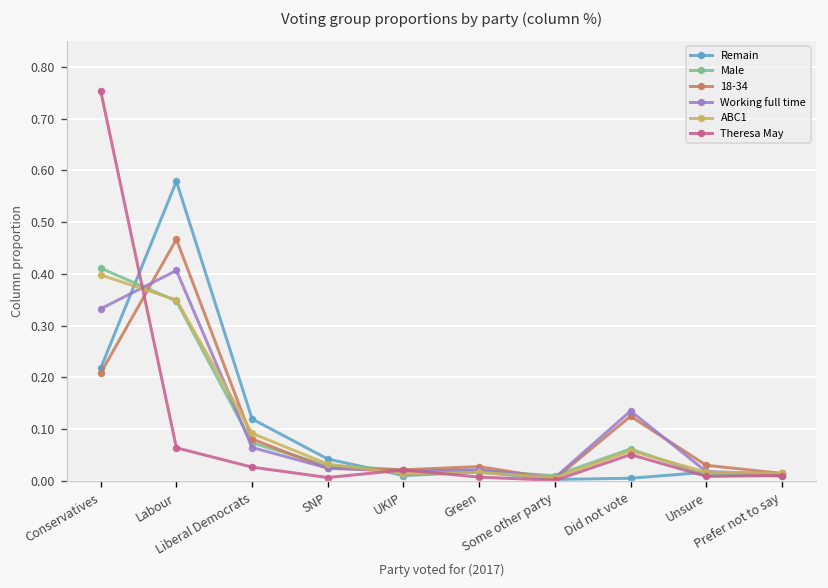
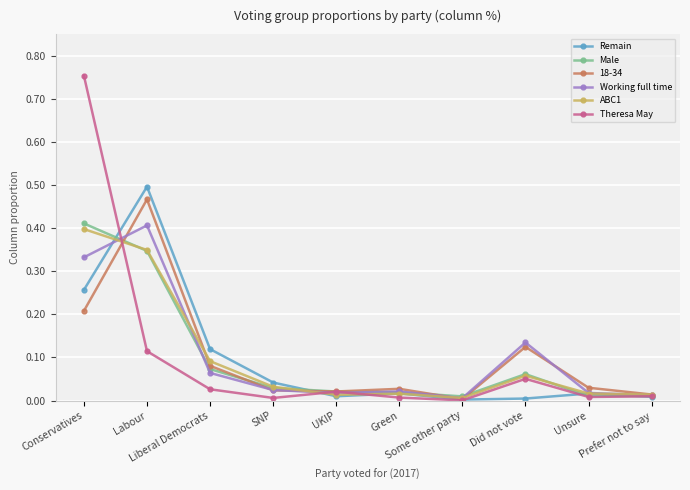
Remain, Conservatives: 0.22 -> 0.26
Remain, Labour: 0.58 -> 0.50
Theresa May, Labour: 0.06 -> 0.11
